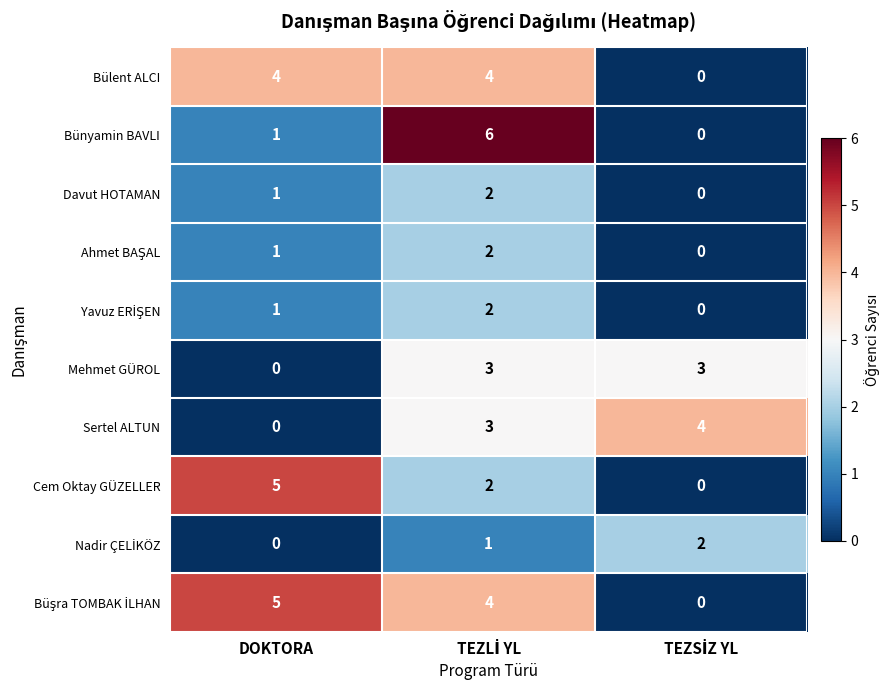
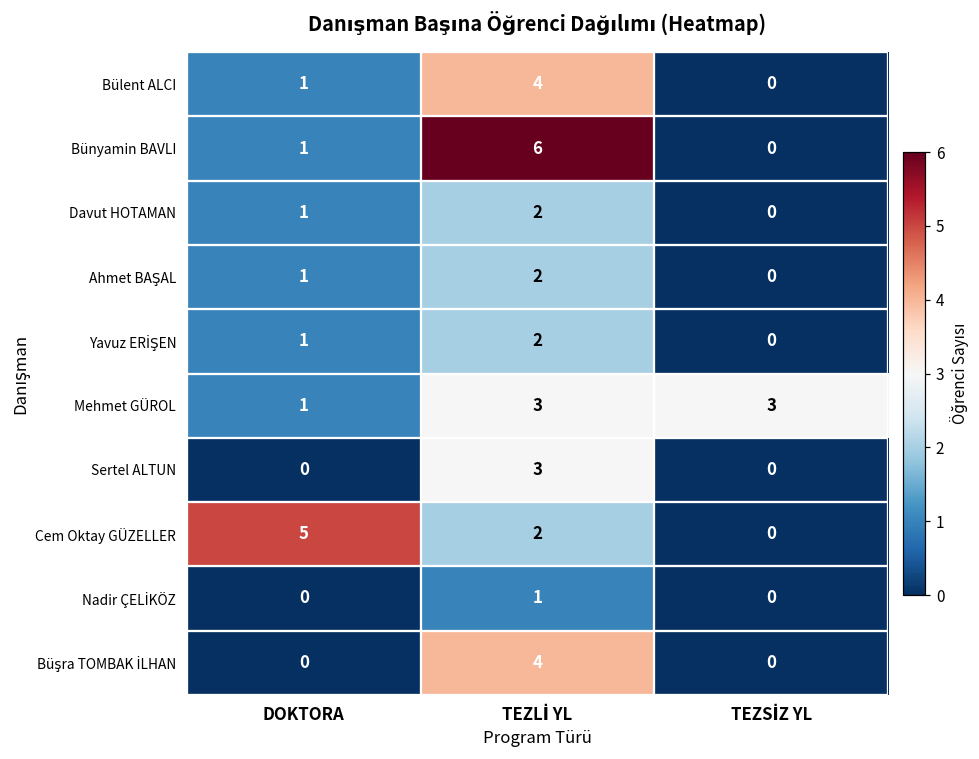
Bülent ALCI, DOKTORA: 4 -> 1
Mehmet GÜROL, DOKTORA: 0 -> 1
Sertel ALTUN, TEZSİZ YL: 4 -> 0
Nadir ÇELİKÖZ, TEZSİZ YL: 2 -> 0
Büşra TOMBAK İLHAN, DOKTORA: 5 -> 0
